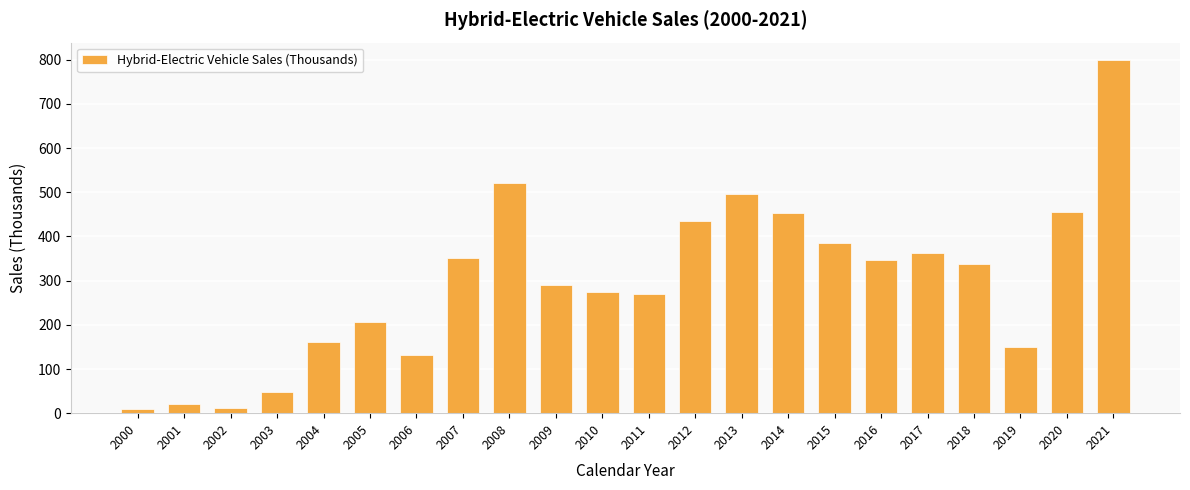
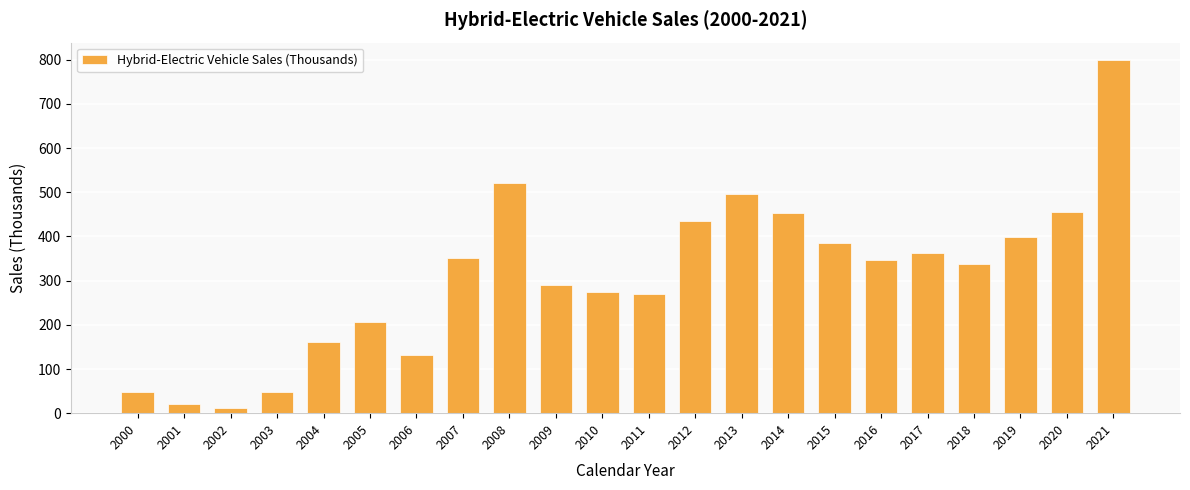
2000: 10 -> 50
2019: 150 -> 400
